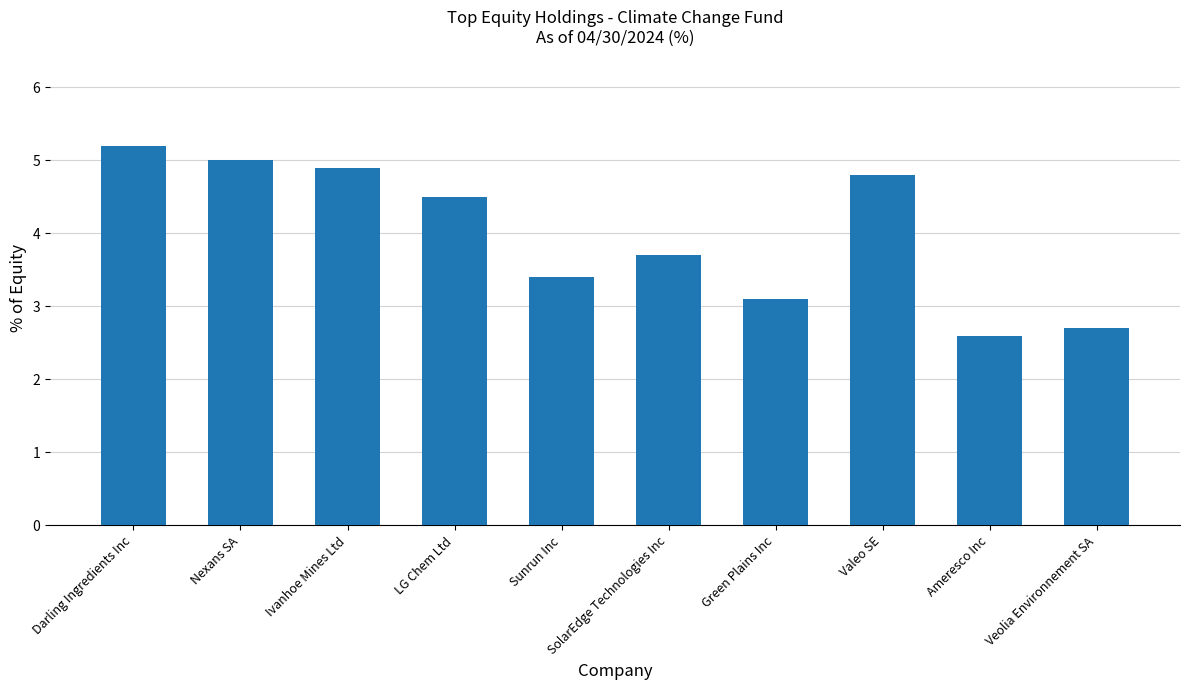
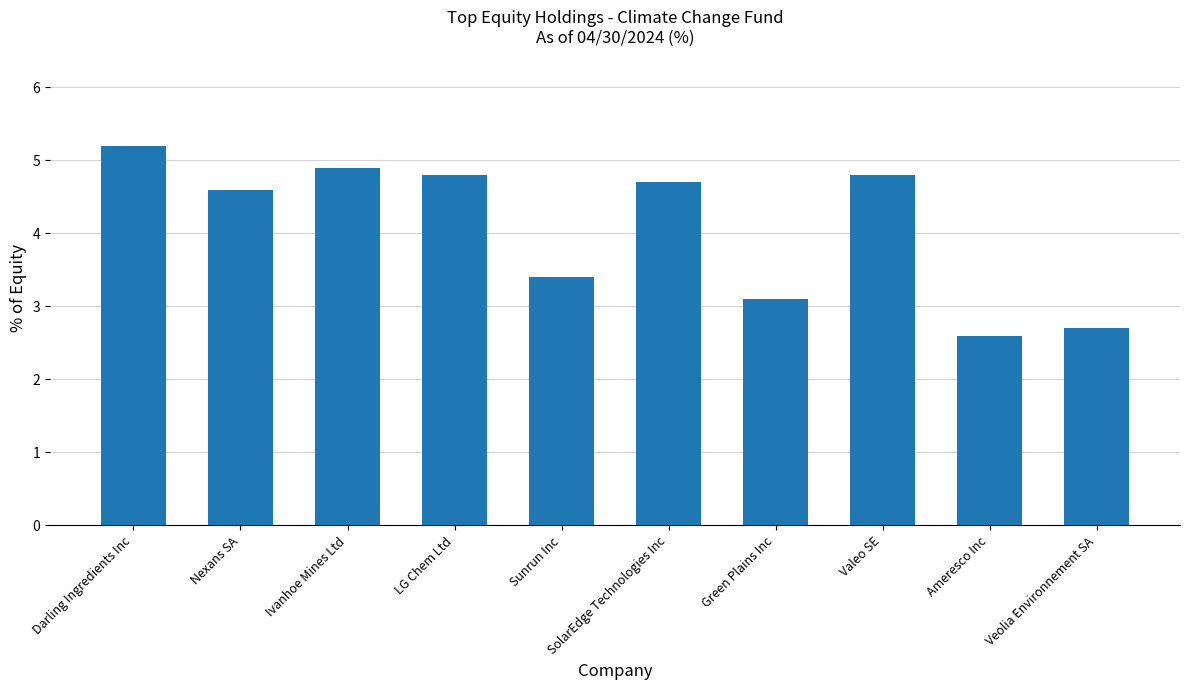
Nexans SA: 5.0 -> 4.6
LG Chem Ltd: 4.5 -> 4.8
SolarEdge Technologies Inc: 3.7 -> 4.7
